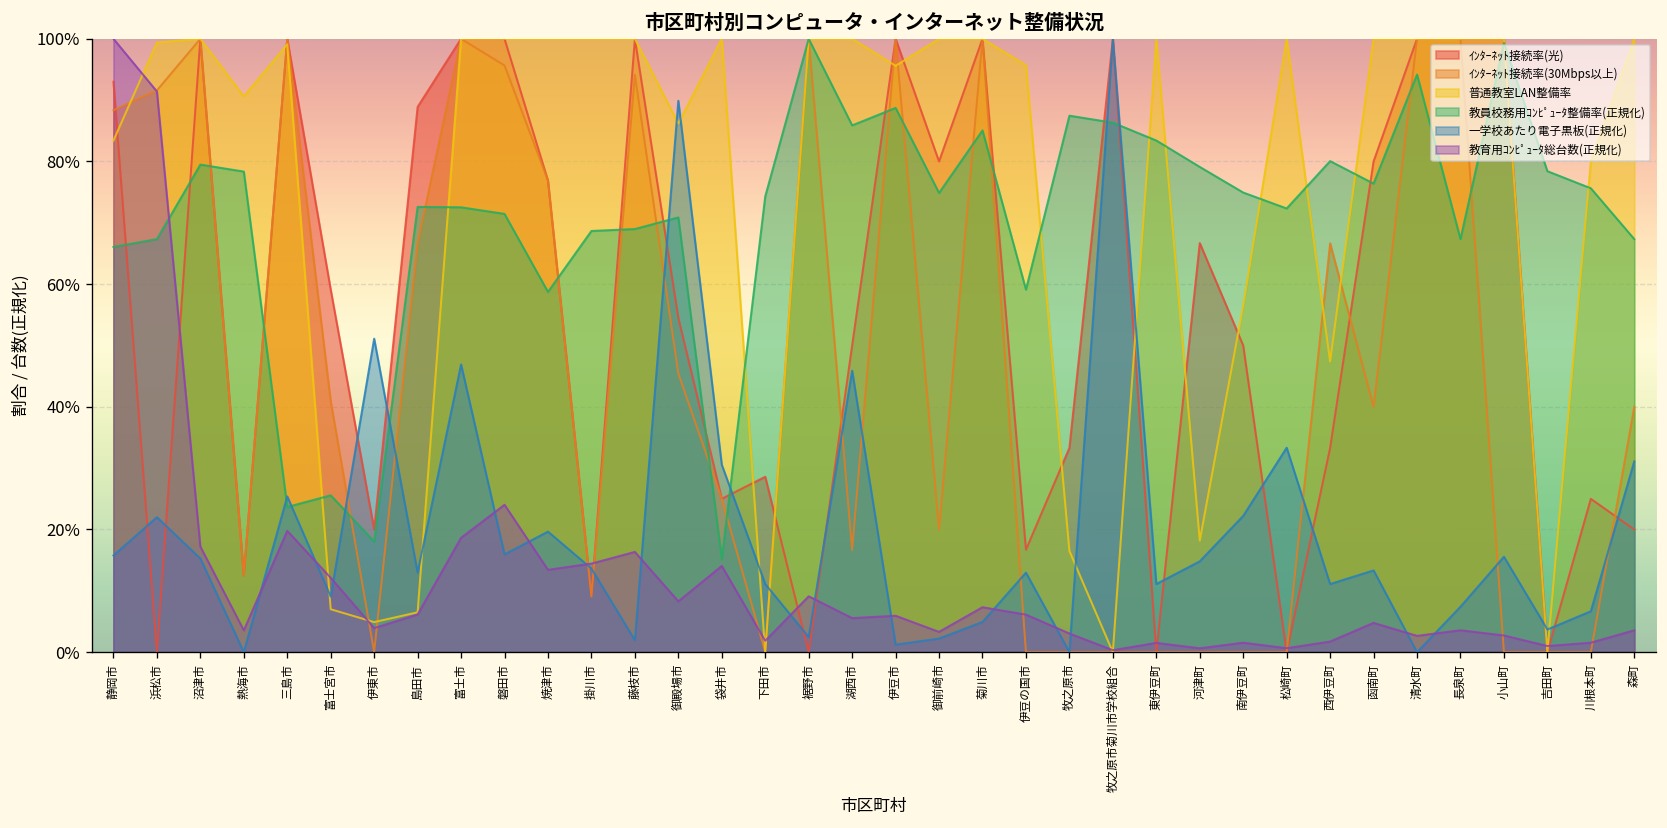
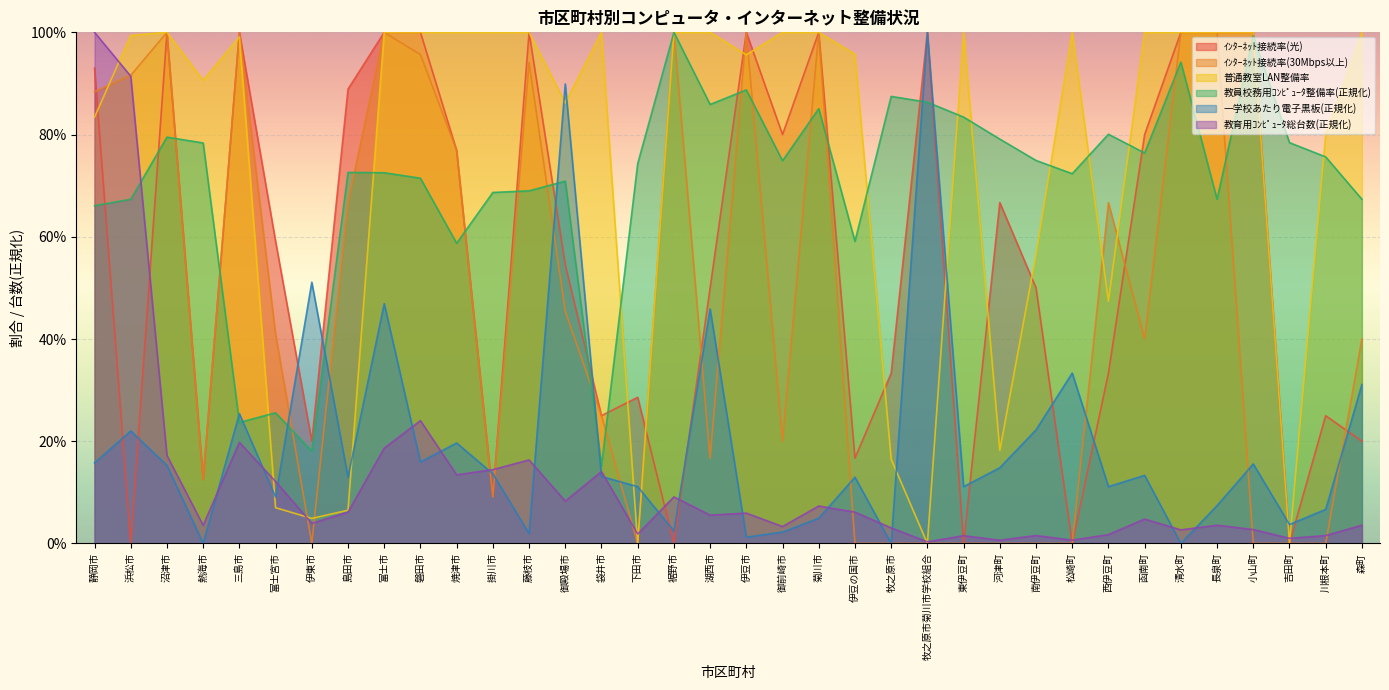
一学校あたり電子黒板(正規化), 袋井市: 31% -> 13%
